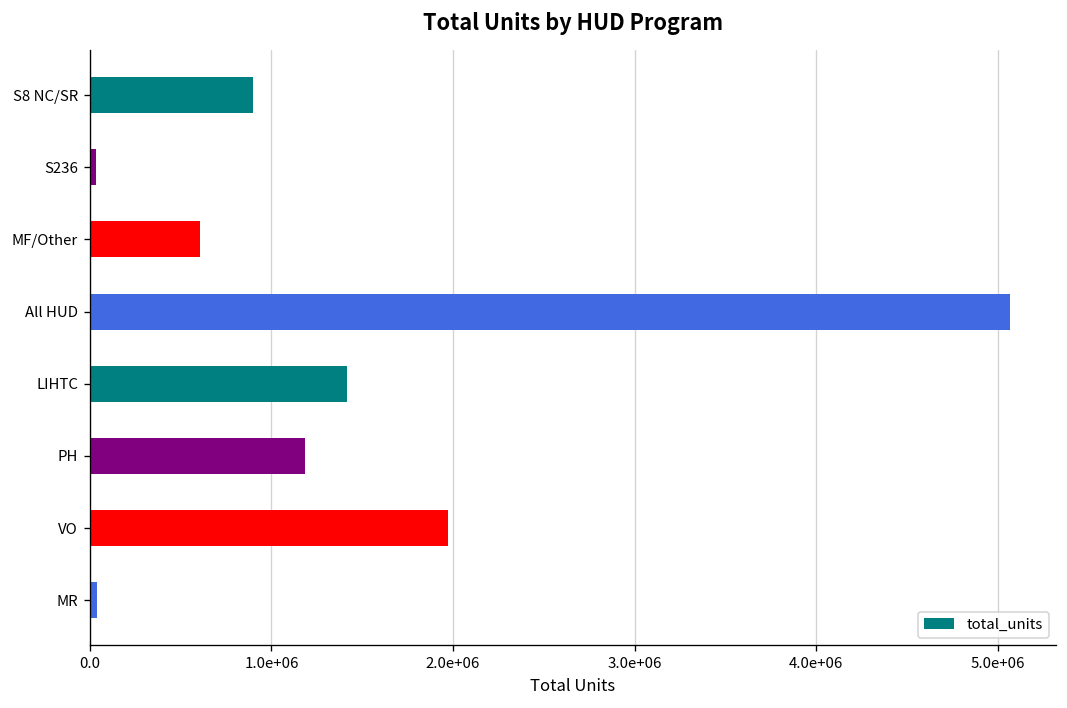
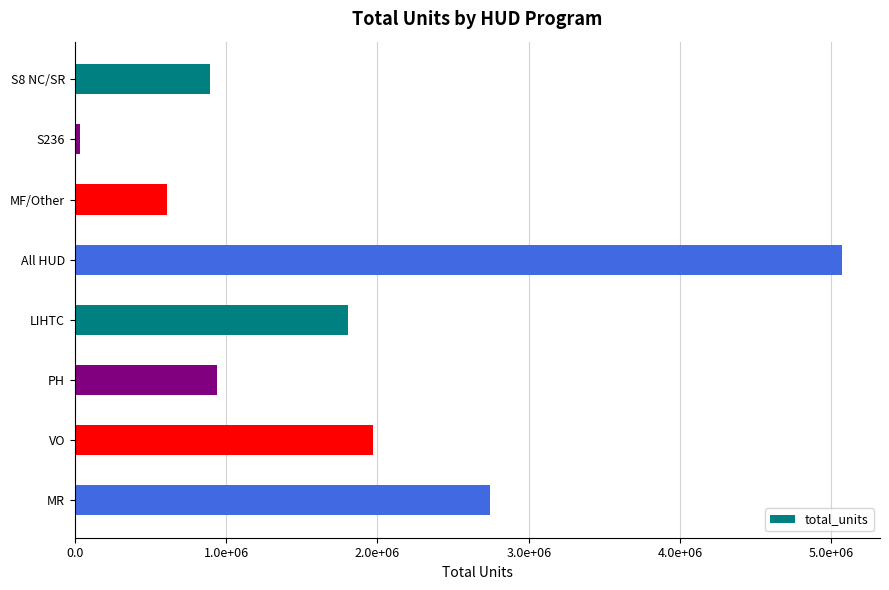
LIHTC: 1420000 -> 1810000
PH: 1180000 -> 940000
MR: 40000 -> 2740000
